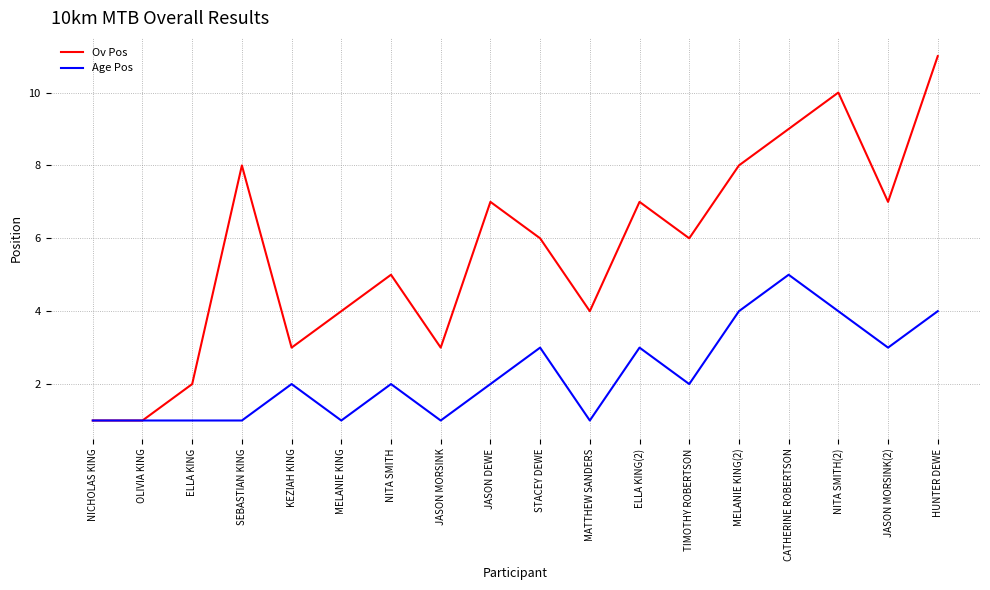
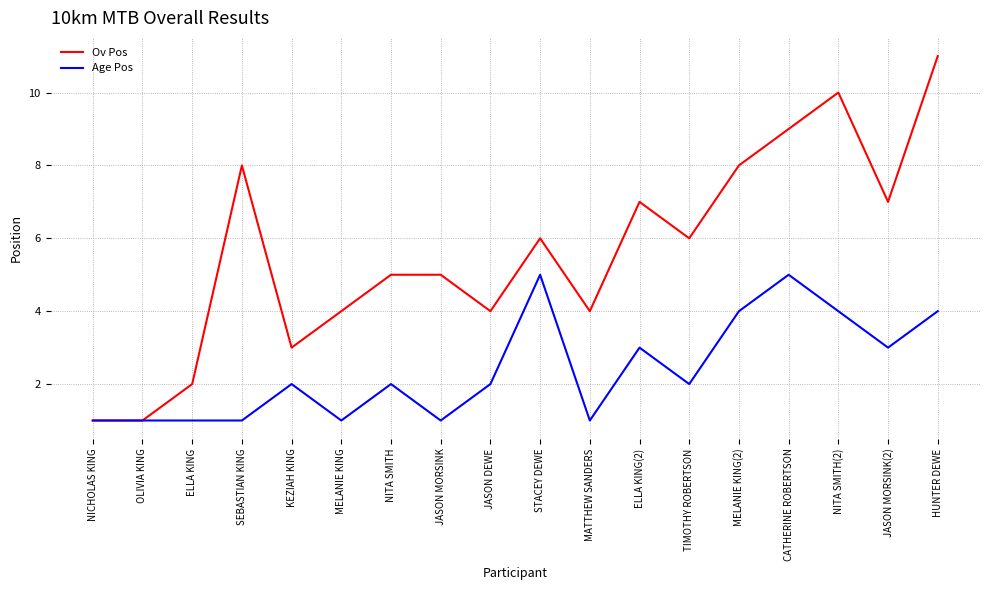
Ov Pos, JASON MORSINK: 3 -> 5
Ov Pos, JASON DEWE: 7 -> 4
Age Pos, STACEY DEWE: 3 -> 5
